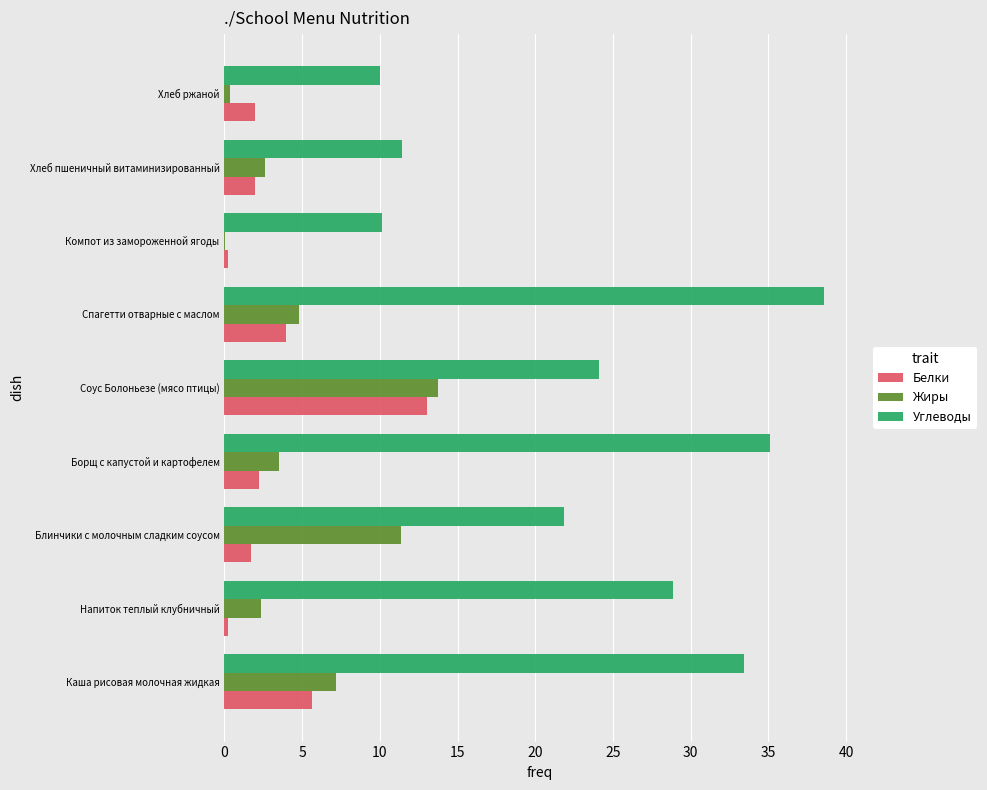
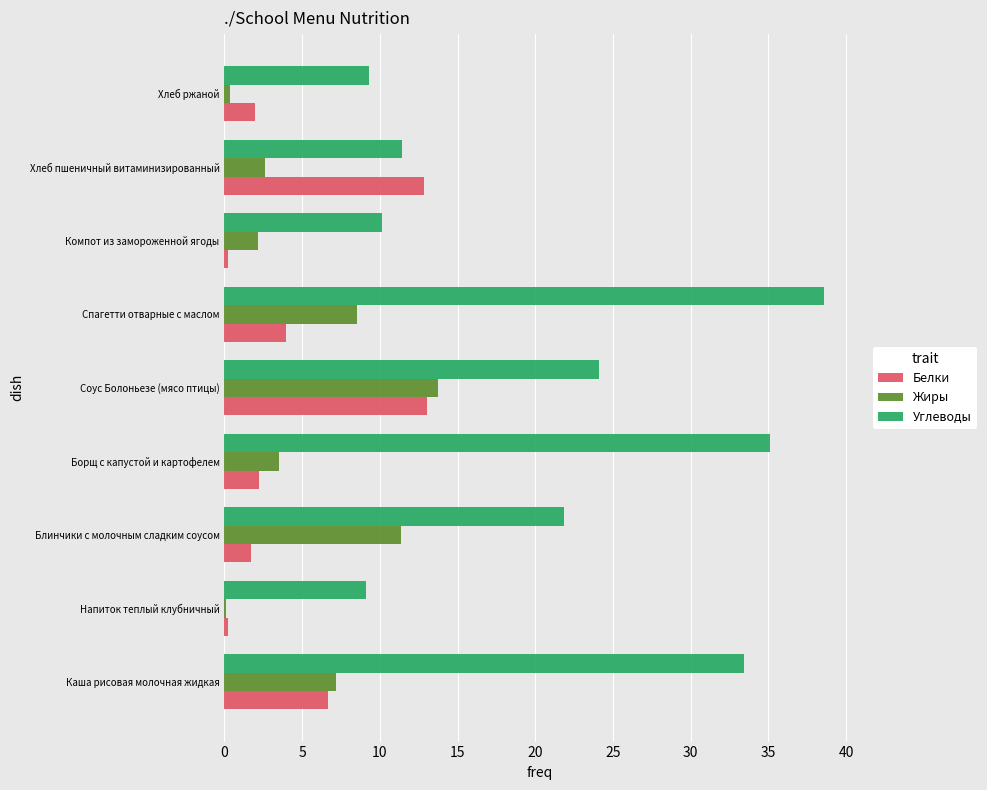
Углеводы, Хлеб ржаной: 10.0 -> 9.3
Белки, Хлеб пшеничный витаминизированный: 2.0 -> 12.9
Жиры, Компот из замороженной ягоды: 0.1 -> 2.2
Жиры, Спагетти отварные с маслом: 4.8 -> 8.5
Углеводы, Напиток теплый клубничный: 28.9 -> 9.1
Жиры, Напиток теплый клубничный: 2.4 -> 0.1
Белки, Каша рисовая молочная жидкая: 5.6 -> 6.7
